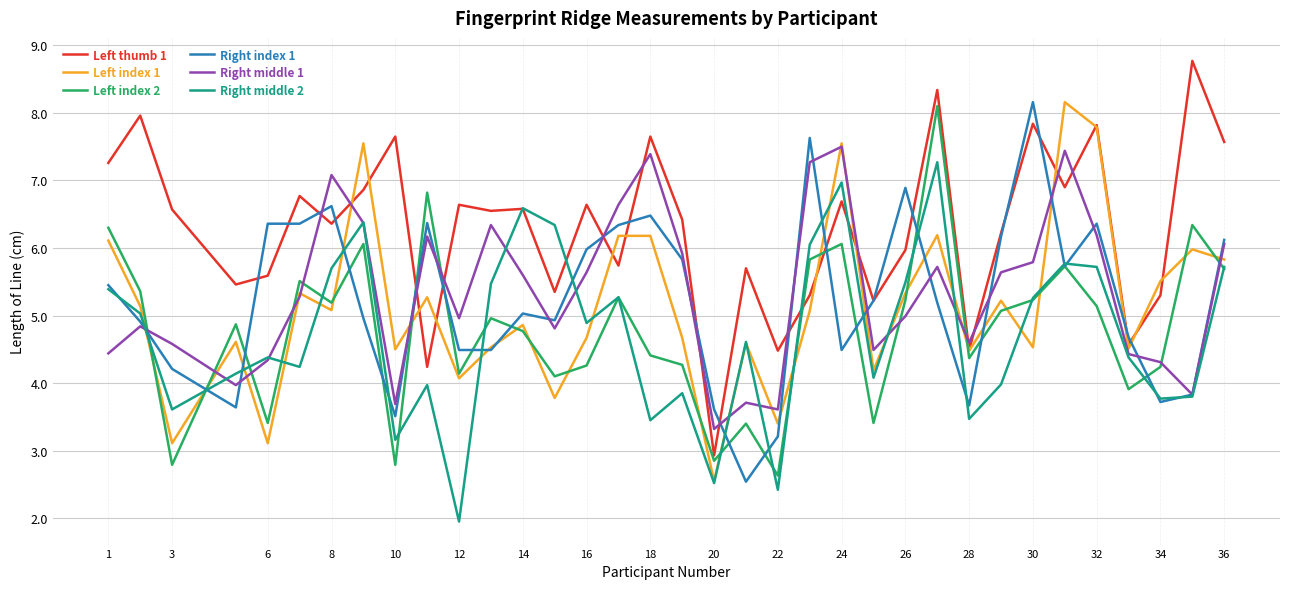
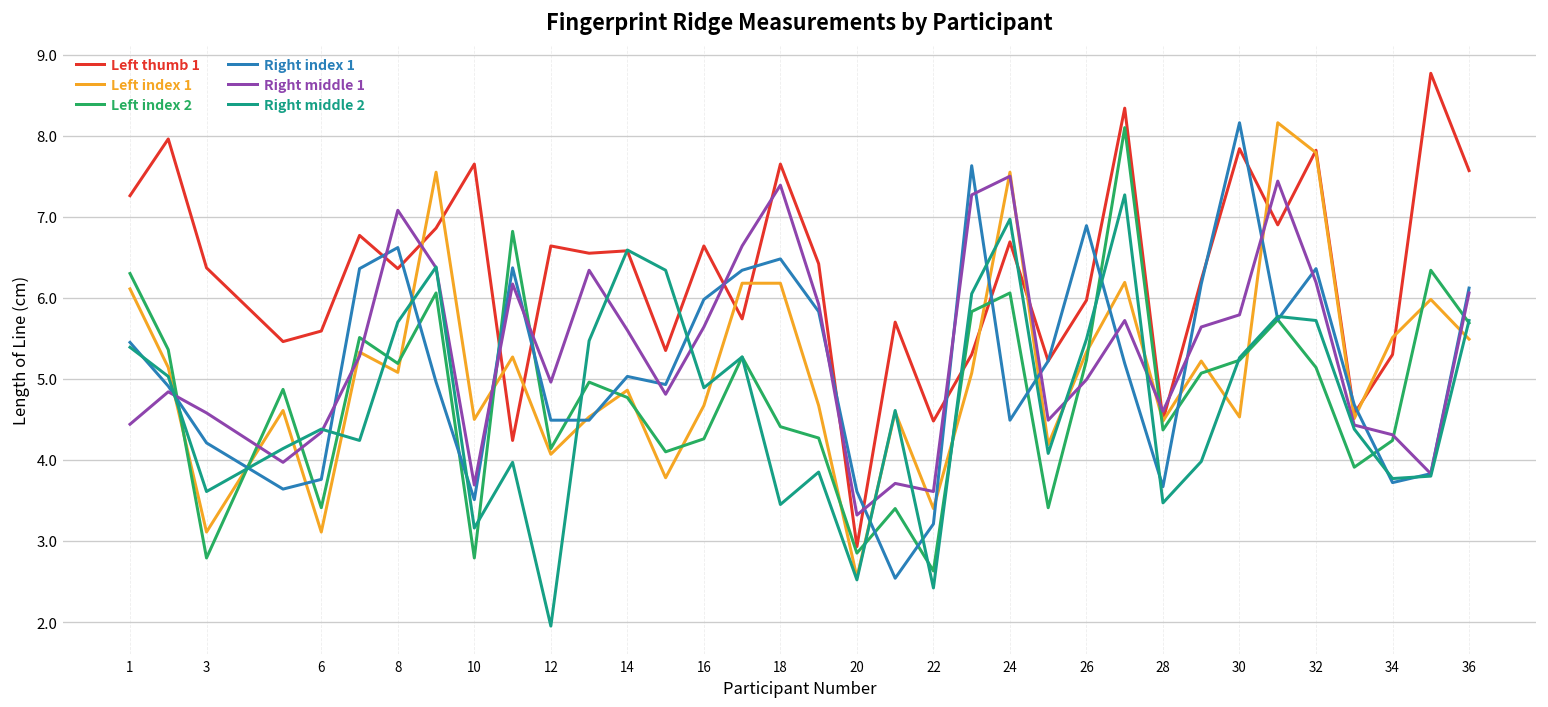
Left thumb 1, 3: 6.6 -> 6.4
Right index 1, 6: 6.4 -> 3.8
Left index 1, 36: 5.8 -> 5.5
